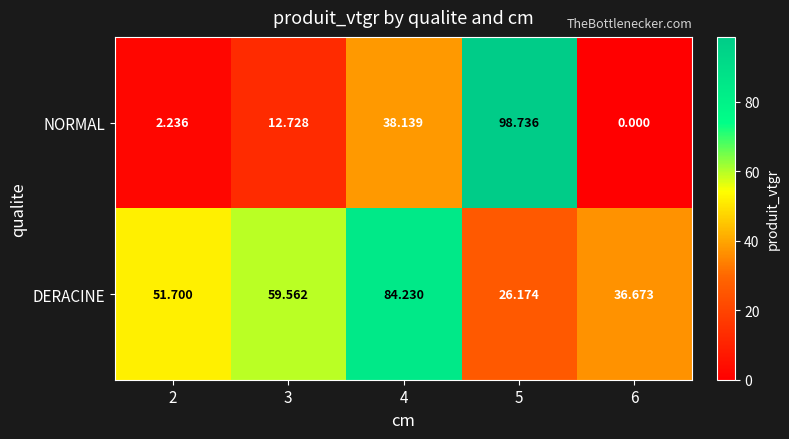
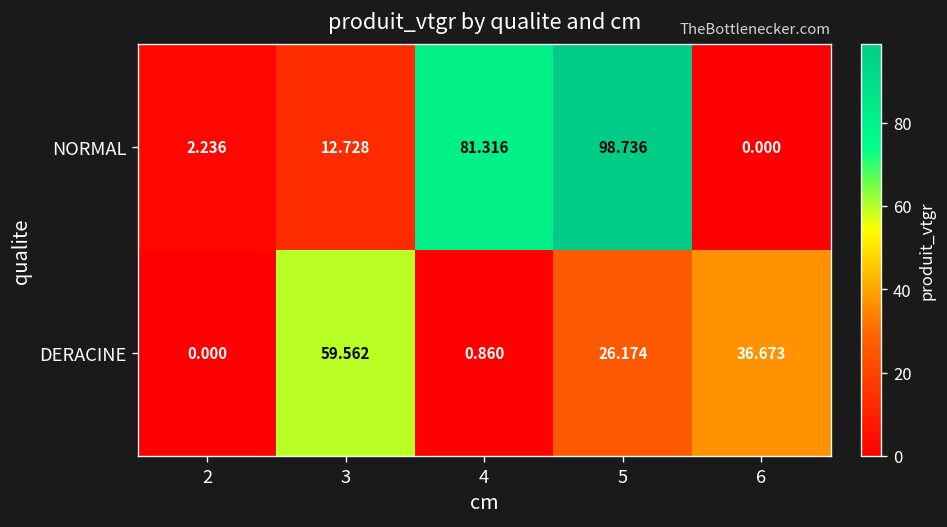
NORMAL, 4: 38.139 -> 81.316
DERACINE, 2: 51.700 -> 0.000
DERACINE, 4: 84.230 -> 0.860
